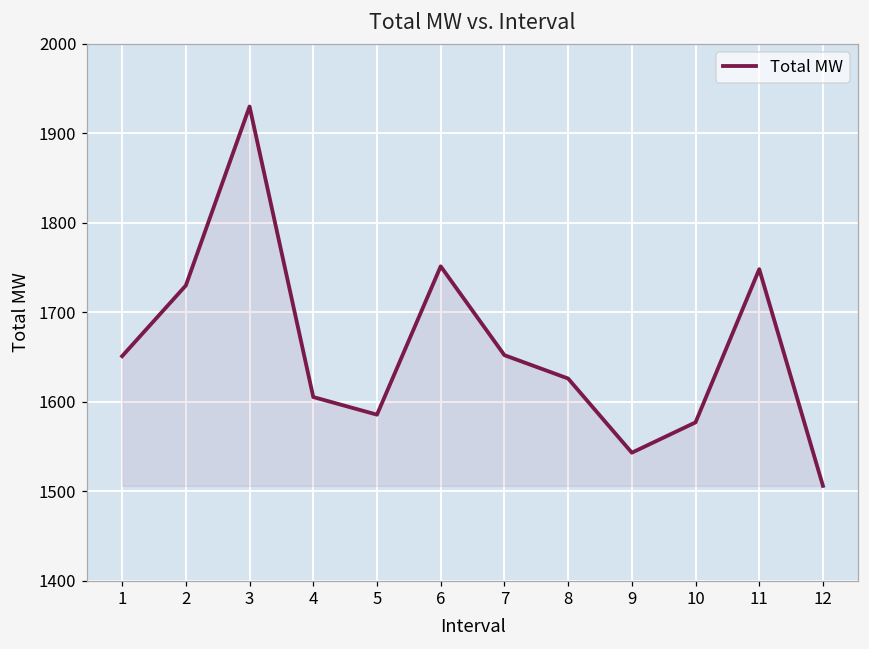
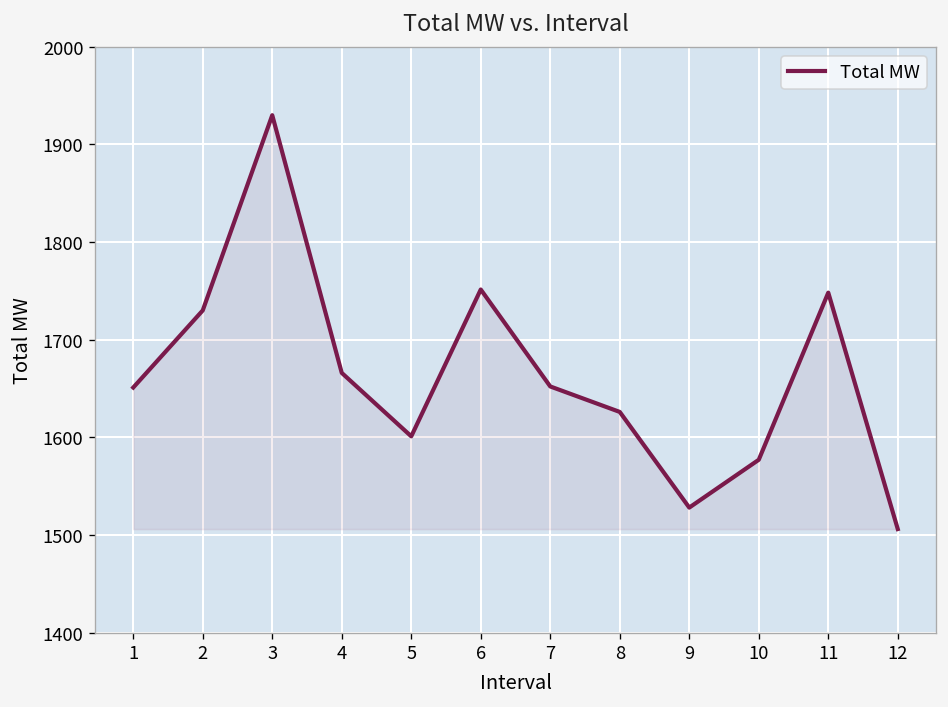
4: 1610 -> 1670
5: 1590 -> 1600
9: 1540 -> 1530
